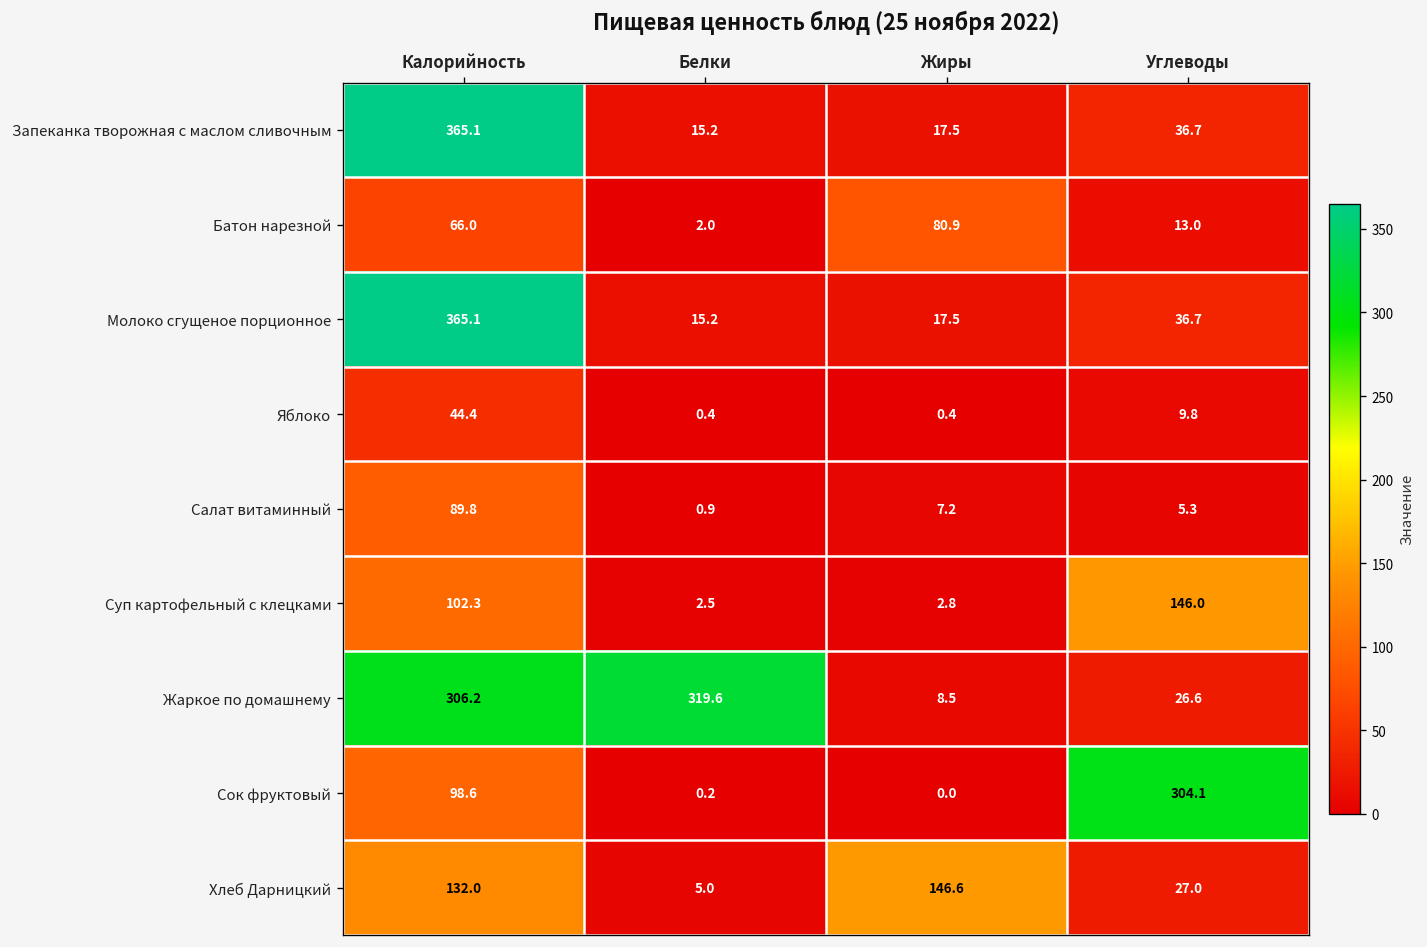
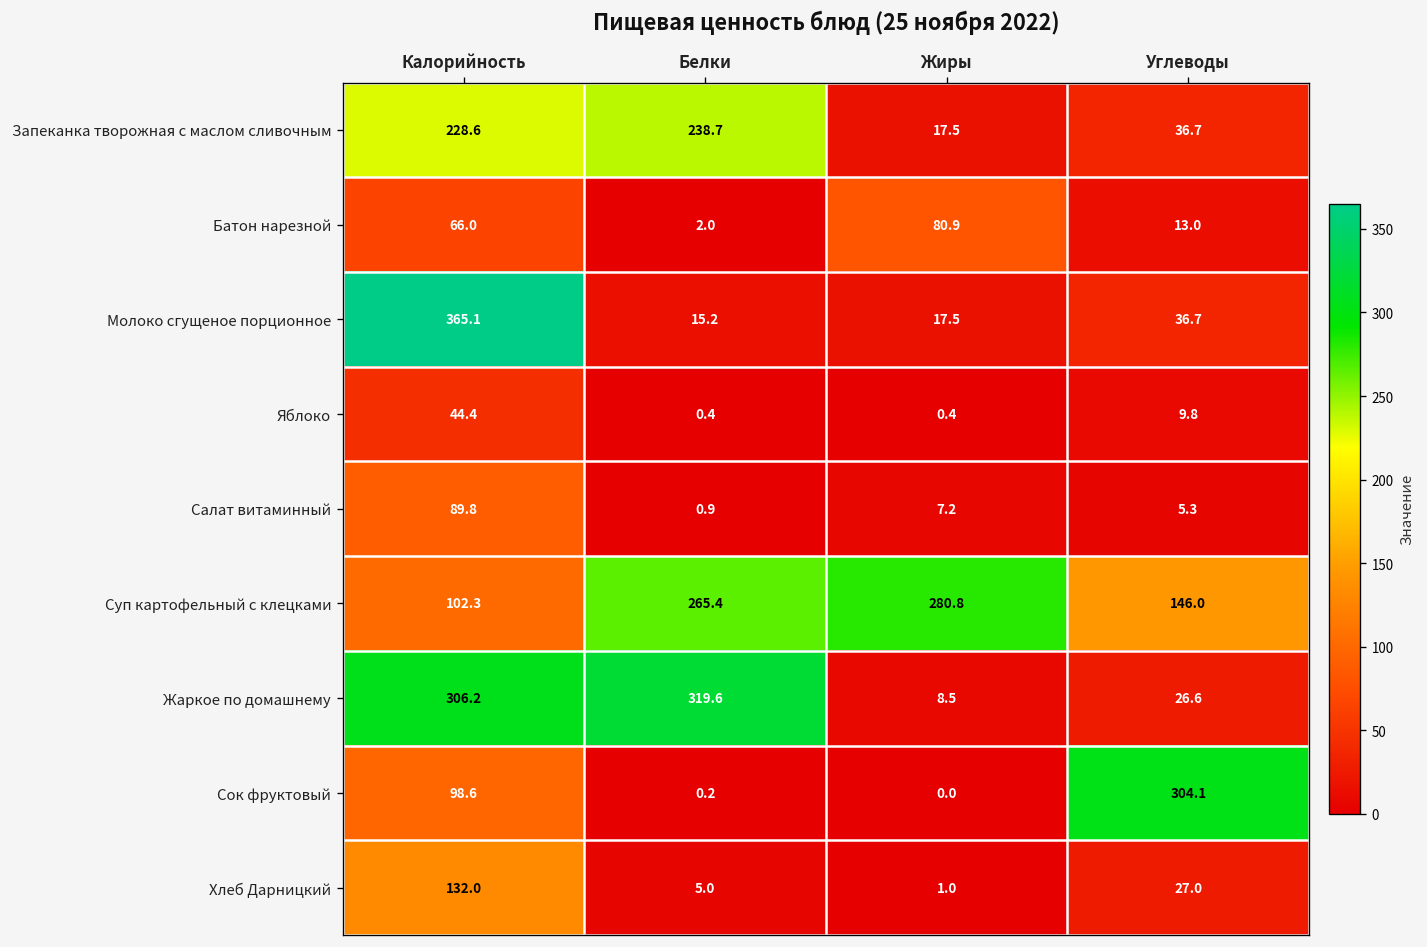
Запеканка творожная с маслом сливочным, Калорийность: 365.1 -> 228.6
Запеканка творожная с маслом сливочным, Белки: 15.2 -> 238.7
Суп картофельный с клецками, Белки: 2.5 -> 265.4
Суп картофельный с клецками, Жиры: 2.8 -> 280.8
Хлеб Дарницкий, Жиры: 146.6 -> 1.0
